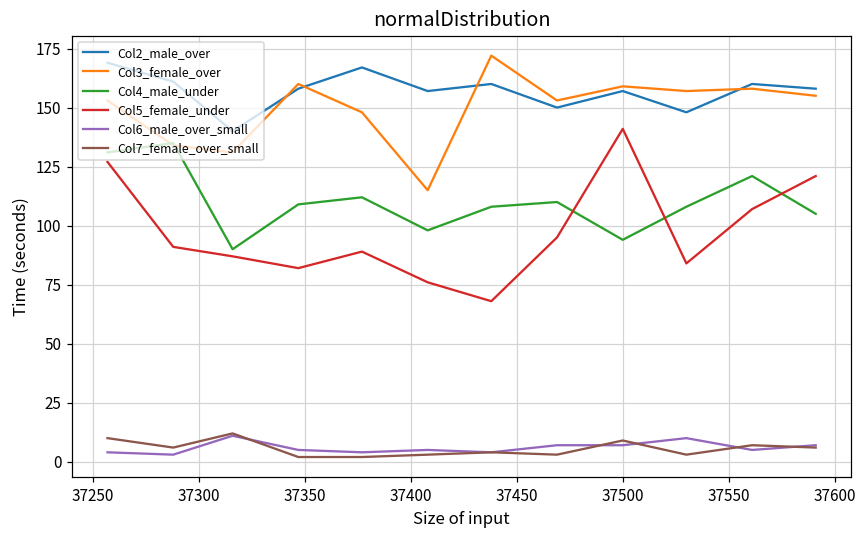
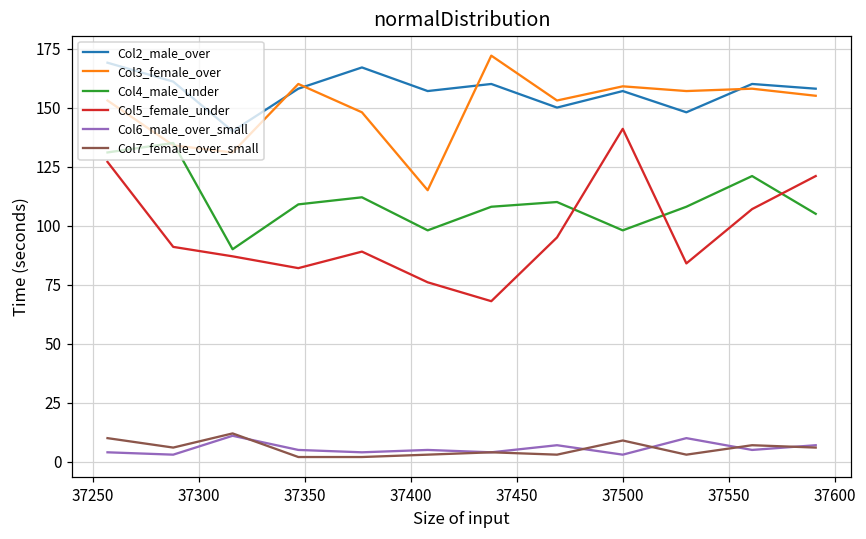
Col4_male_under, 37500: 94 -> 98
Col6_male_over_small, 37500: 7 -> 3
